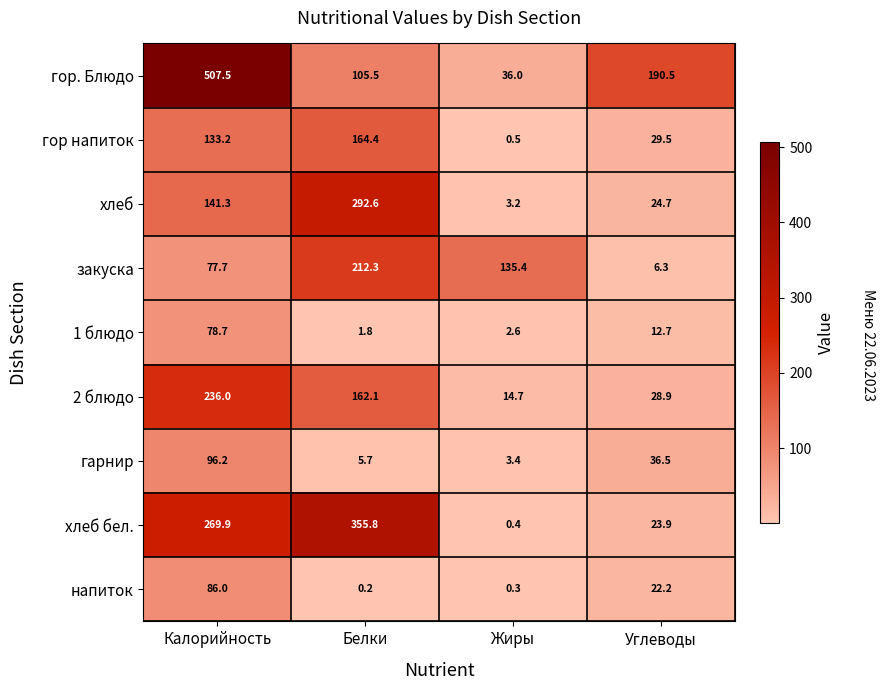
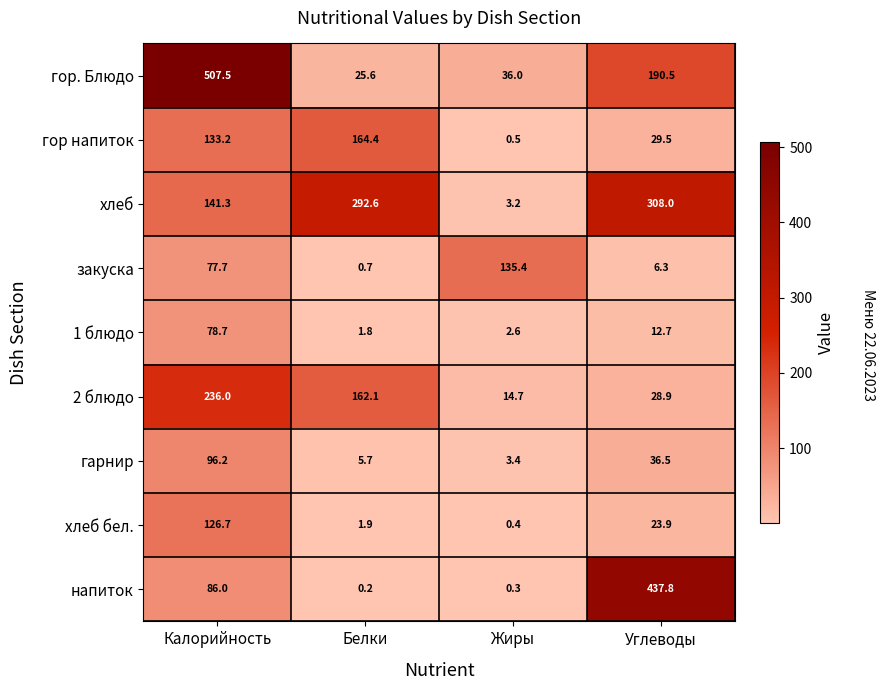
гор. Блюдо, Белки: 105.5 -> 25.6
хлеб, Углеводы: 24.7 -> 308.0
закуска, Белки: 212.3 -> 0.7
хлеб бел., Калорийность: 269.9 -> 126.7
хлеб бел., Белки: 355.8 -> 1.9
напиток, Углеводы: 22.2 -> 437.8
